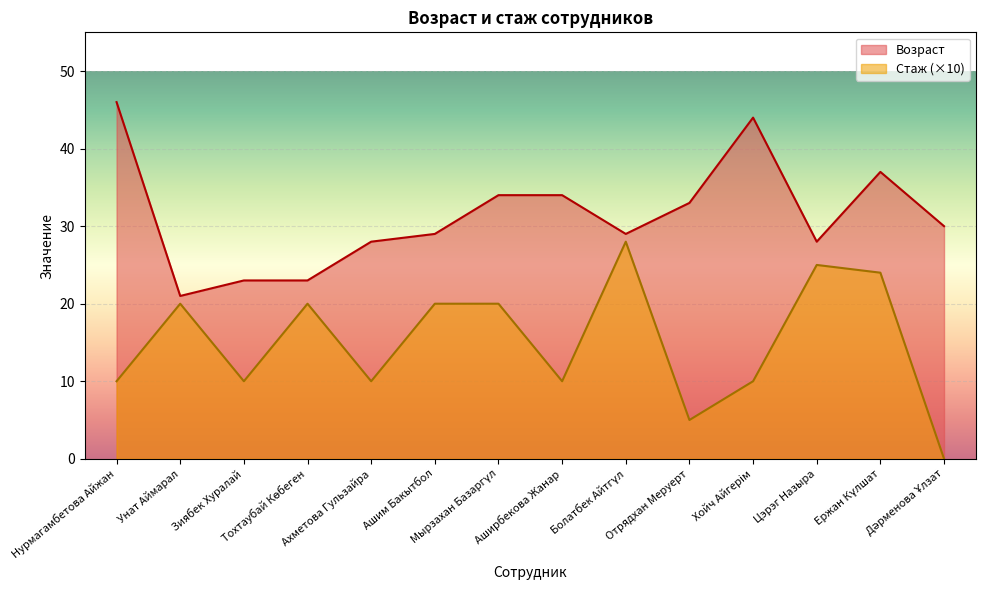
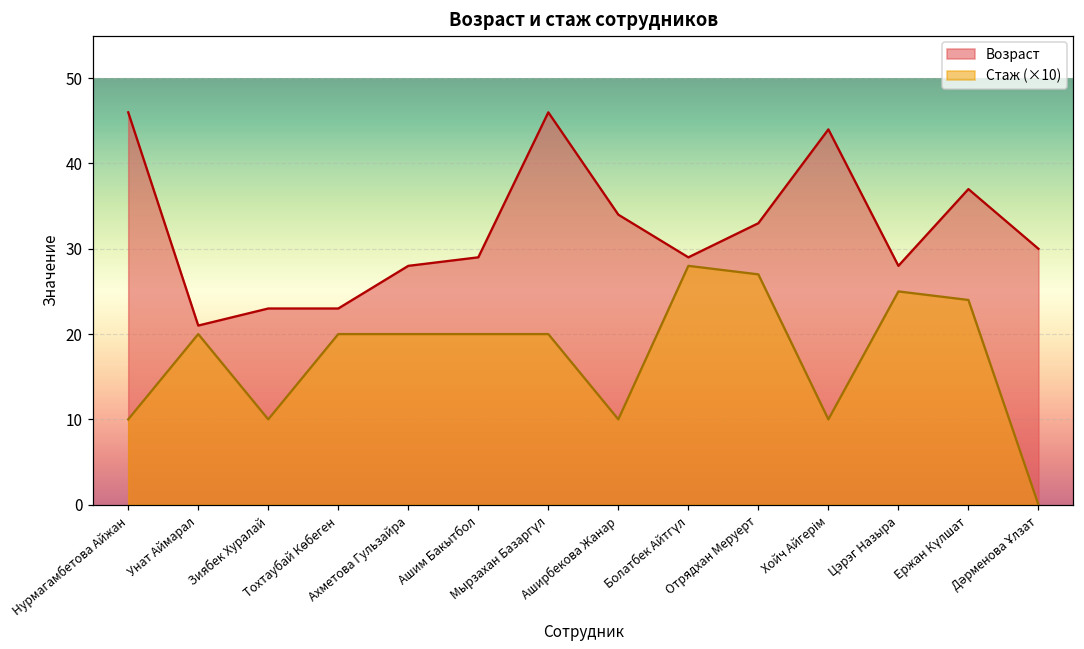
Стаж (×10), Ахметова Гульзайра: 10 -> 20
Возраст, Мырзахан Базаргүл: 34 -> 46
Стаж (×10), Отрядхан Меруерт: 5 -> 27
